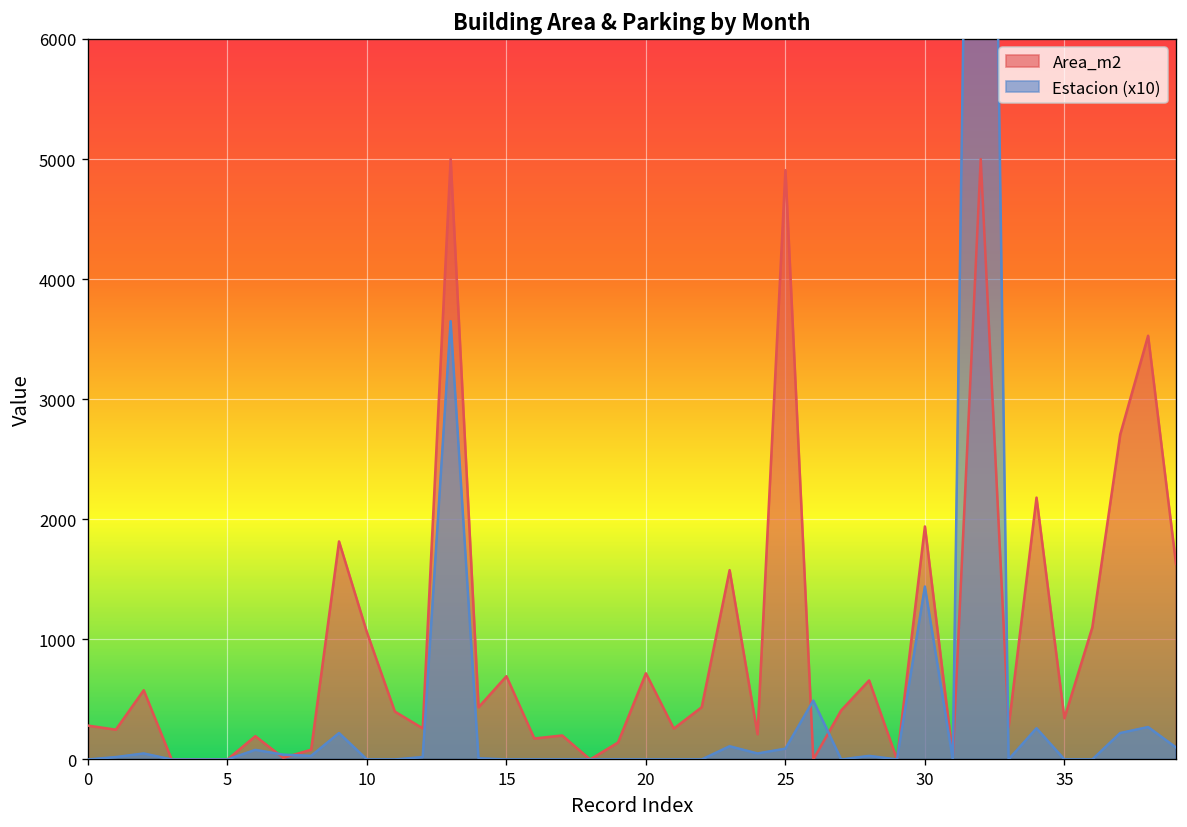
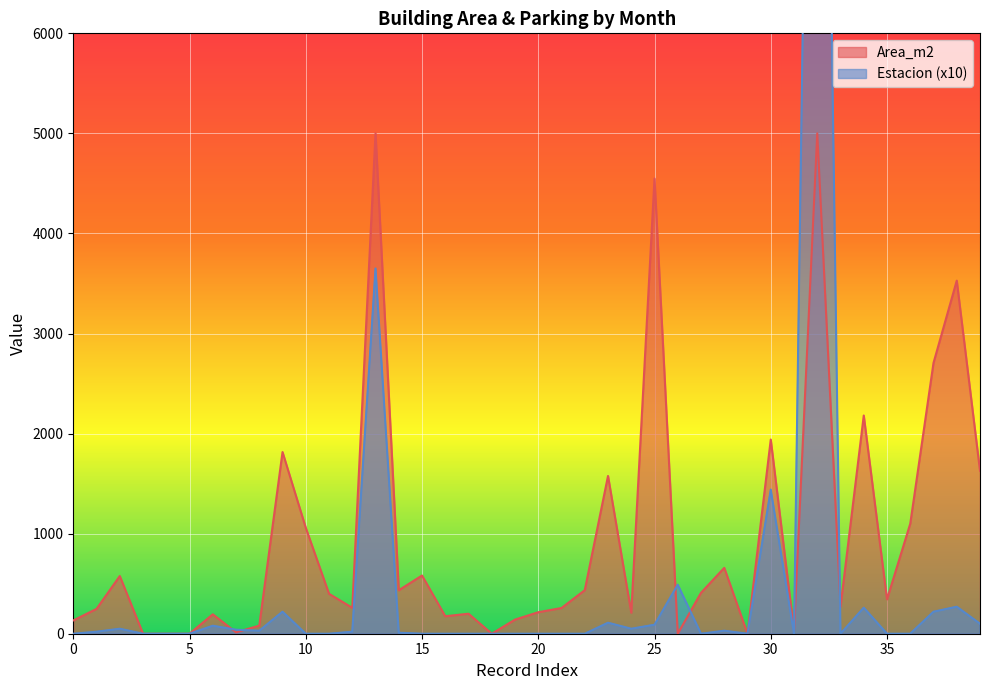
Area_m2, 0: 280 -> 130
Area_m2, 15: 690 -> 580
Area_m2, 20: 720 -> 210
Area_m2, 25: 4910 -> 4550
